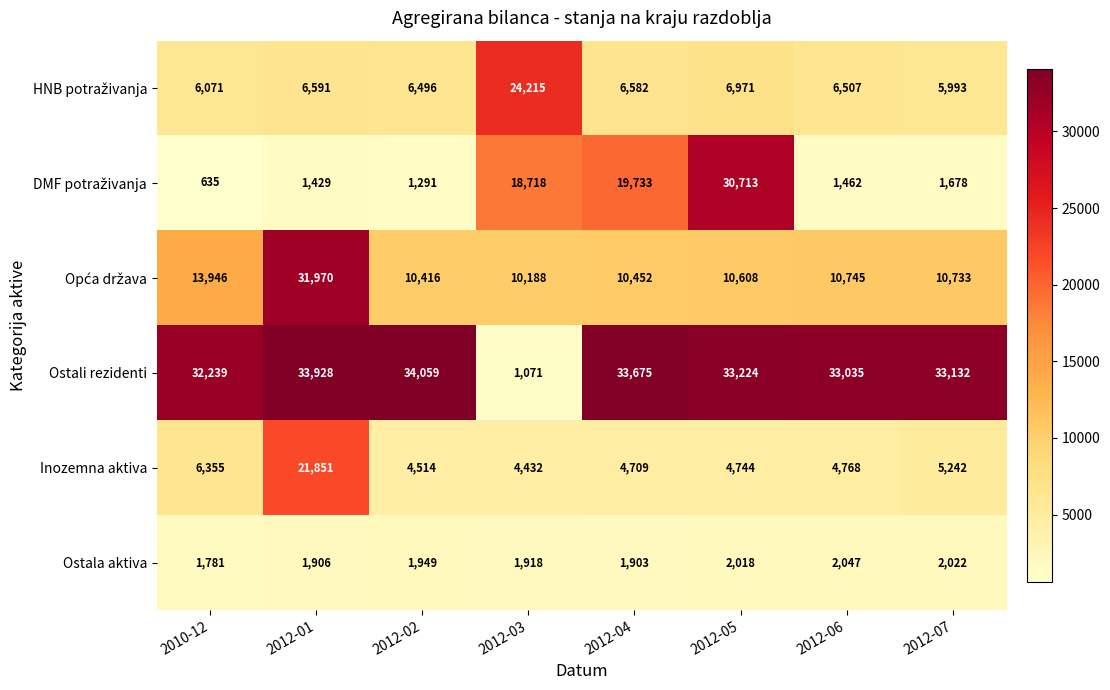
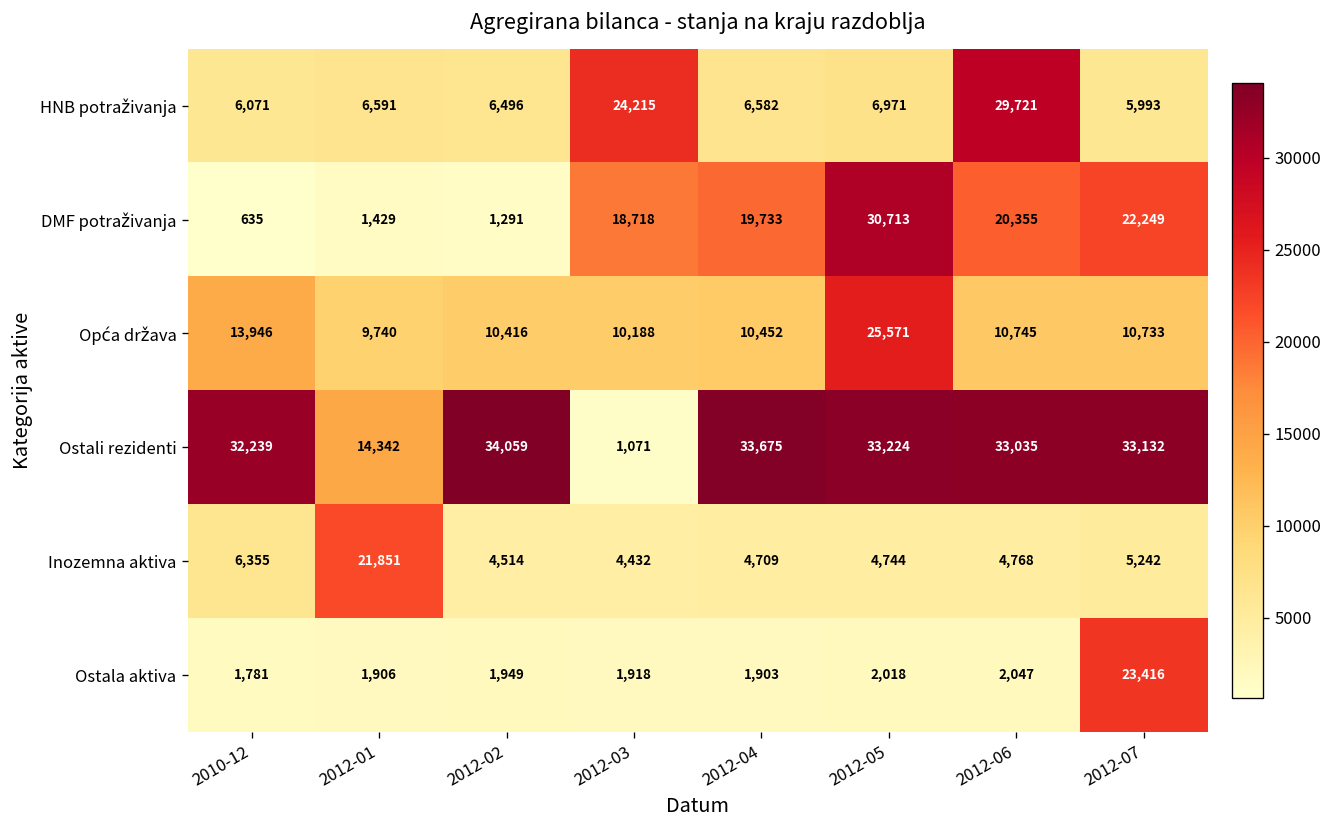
HNB potraživanja, 2012-06: 6,507 -> 29,721
DMF potraživanja, 2012-06: 1,462 -> 20,355
DMF potraživanja, 2012-07: 1,678 -> 22,249
Opća država, 2012-01: 31,970 -> 9,740
Opća država, 2012-05: 10,608 -> 25,571
Ostali rezidenti, 2012-01: 33,928 -> 14,342
Ostala aktiva, 2012-07: 2,022 -> 23,416
